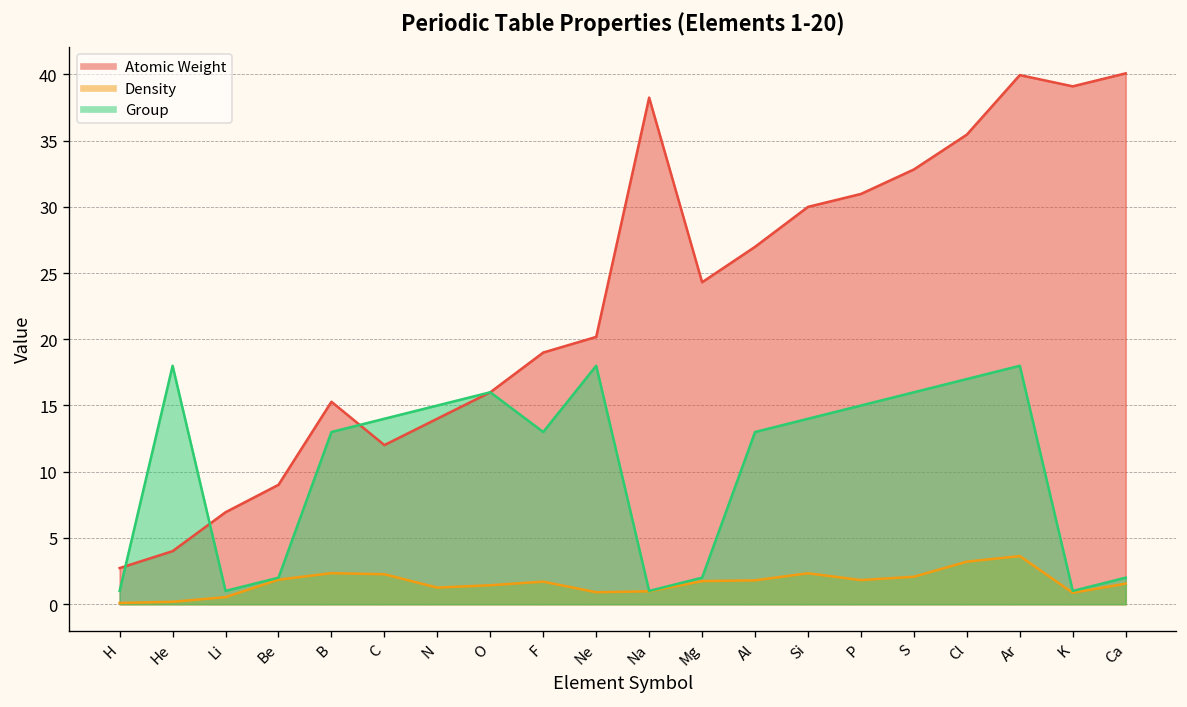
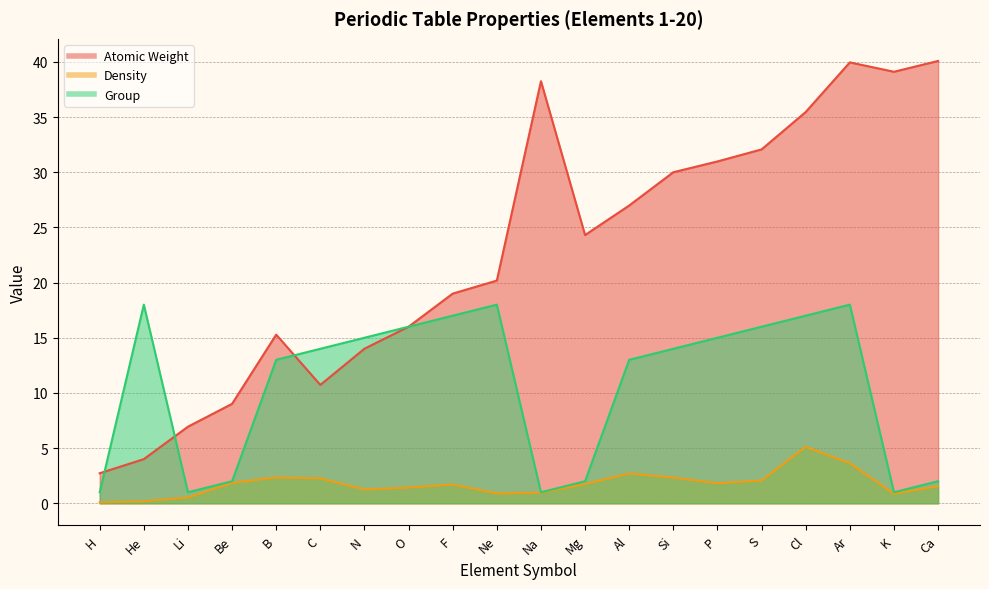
Atomic Weight, C: 12.0 -> 10.7
Group, F: 13 -> 17
Density, Al: 1.8 -> 2.7
Atomic Weight, S: 32.8 -> 32.1
Density, Cl: 3.2 -> 5.1
